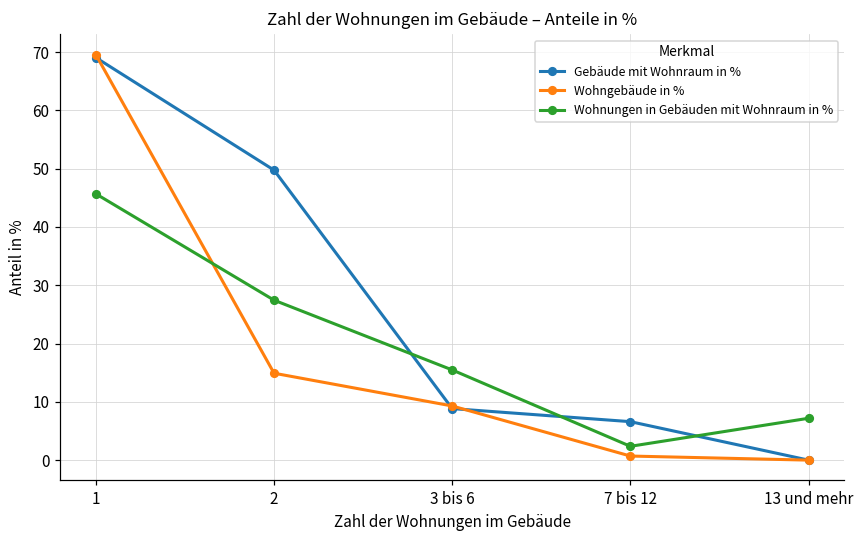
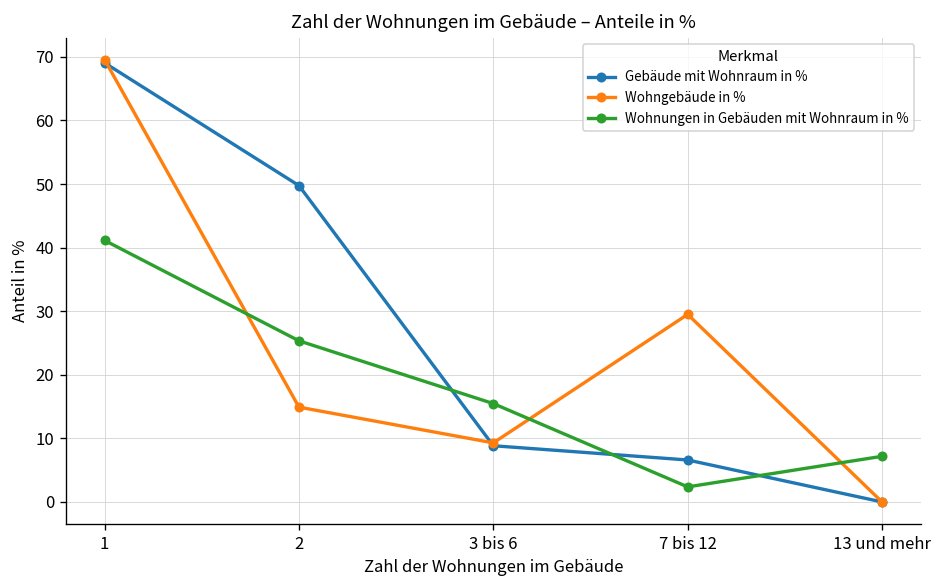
Wohnungen in Gebäuden mit Wohnraum in %, 1: 46 -> 41
Wohnungen in Gebäuden mit Wohnraum in %, 2: 27 -> 25
Wohngebäude in %, 7 bis 12: 1 -> 30
